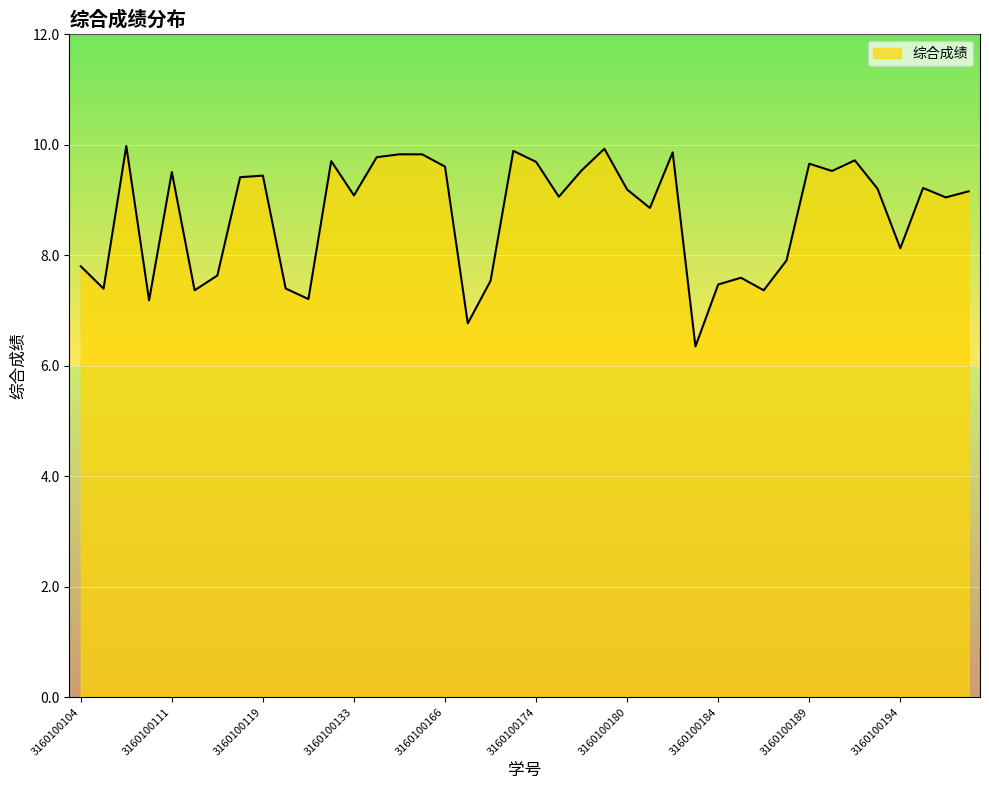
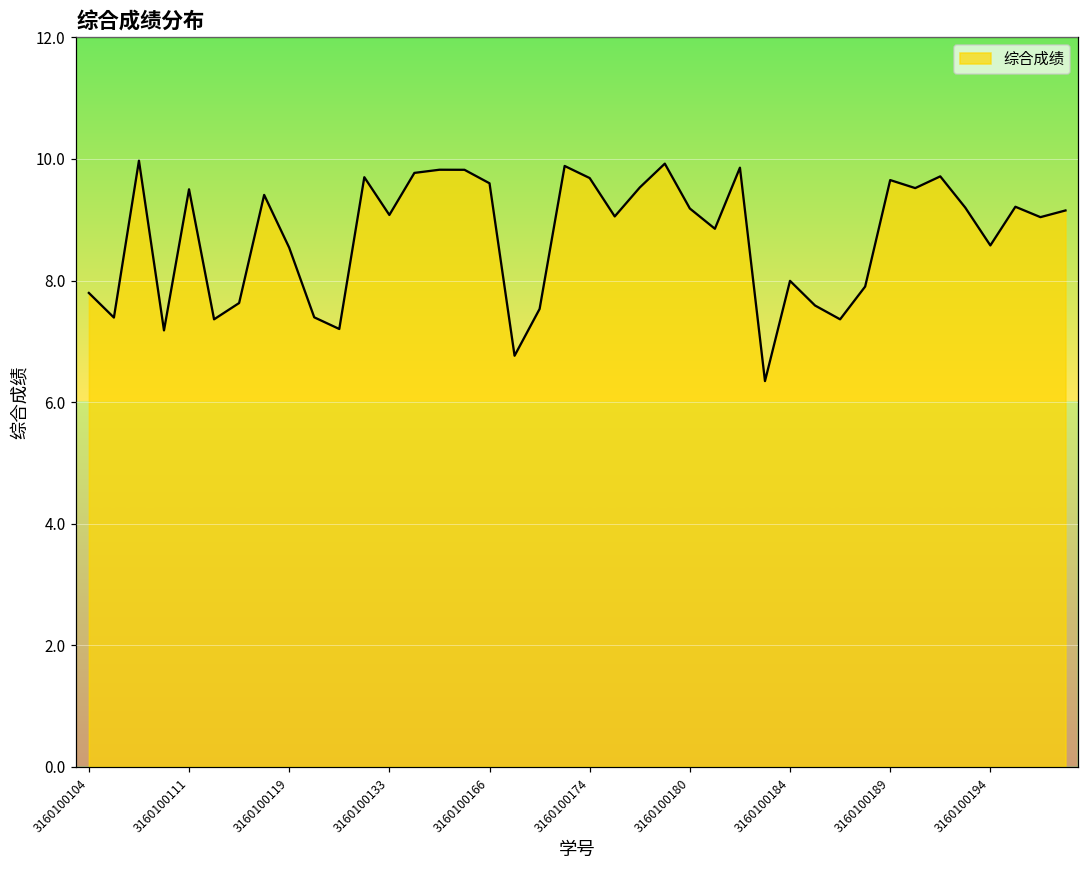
3160100119: 9.4 -> 8.5
3160100184: 7.5 -> 8.0
3160100194: 8.1 -> 8.6
